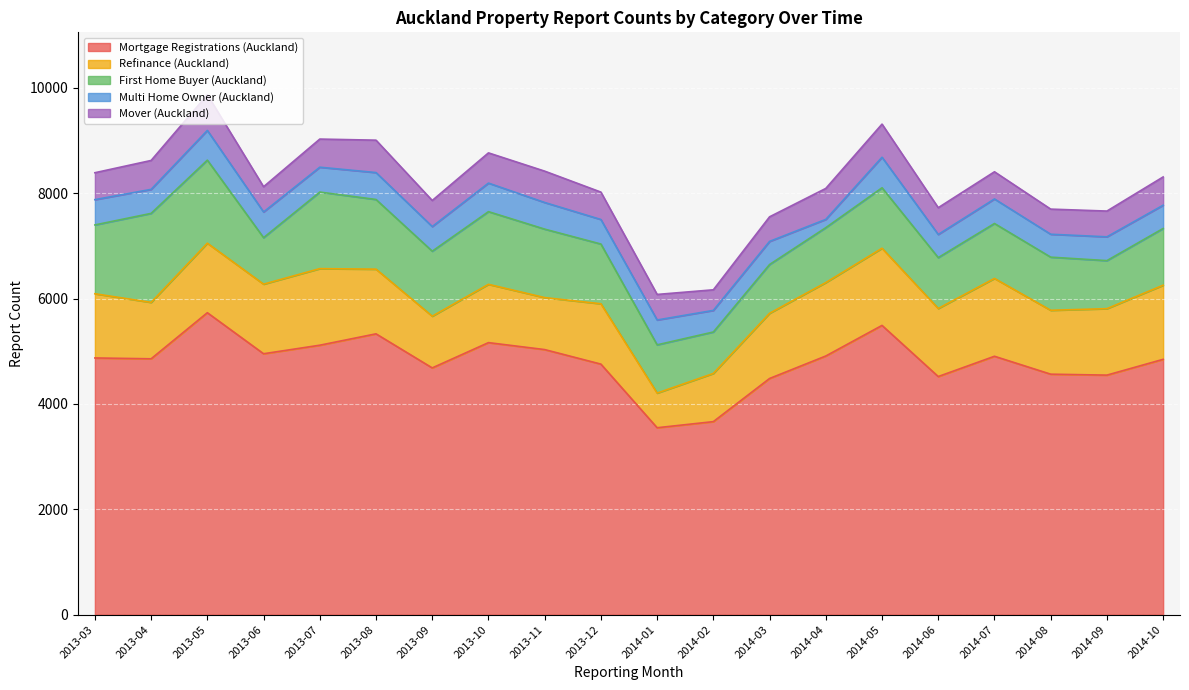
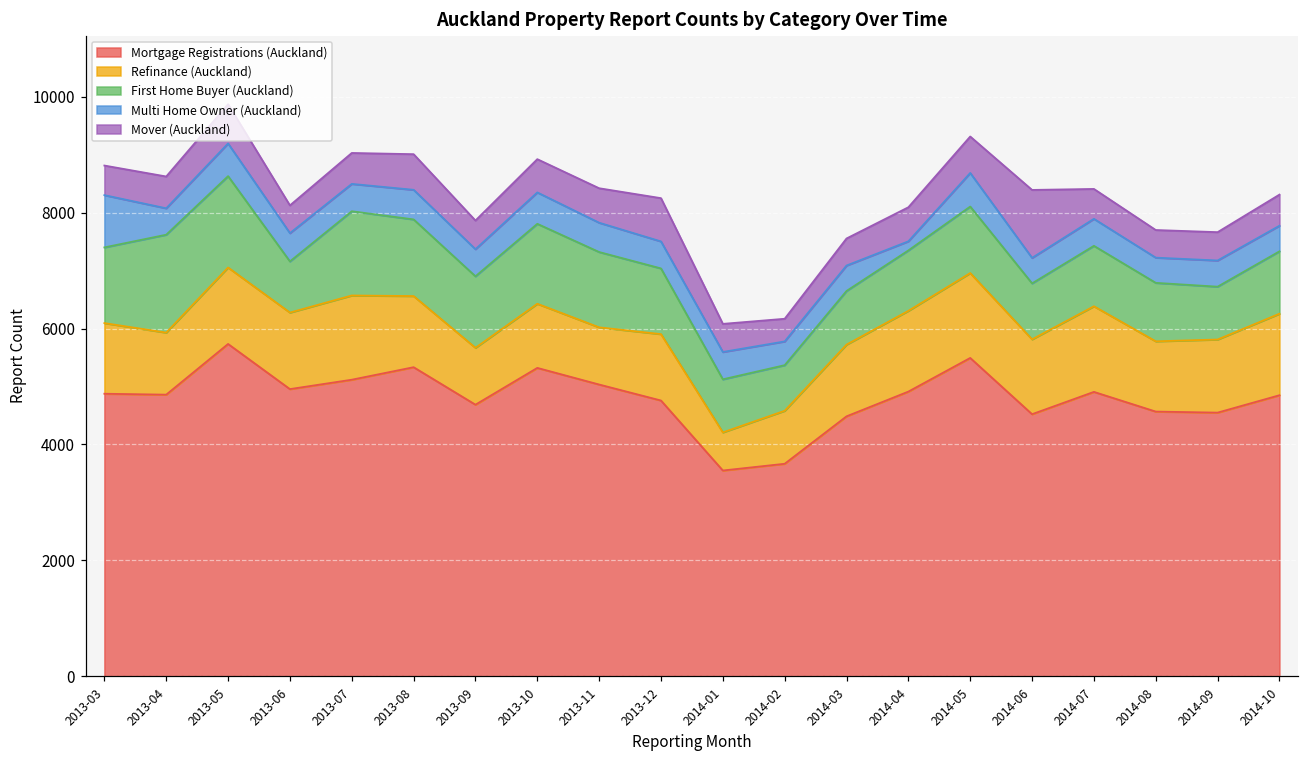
Multi Home Owner (Auckland), 2013-03: 500 -> 900
Mortgage Registrations (Auckland), 2013-10: 5200 -> 5300
Mover (Auckland), 2013-12: 500 -> 700
Mover (Auckland), 2014-06: 500 -> 1200
